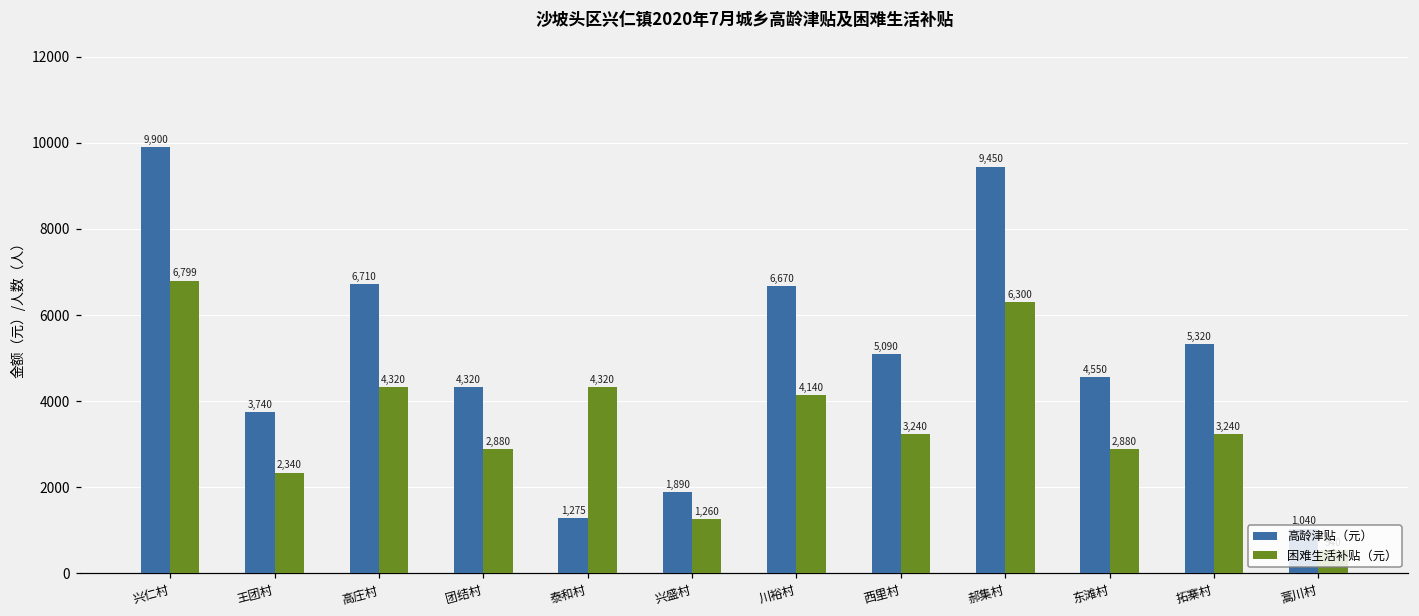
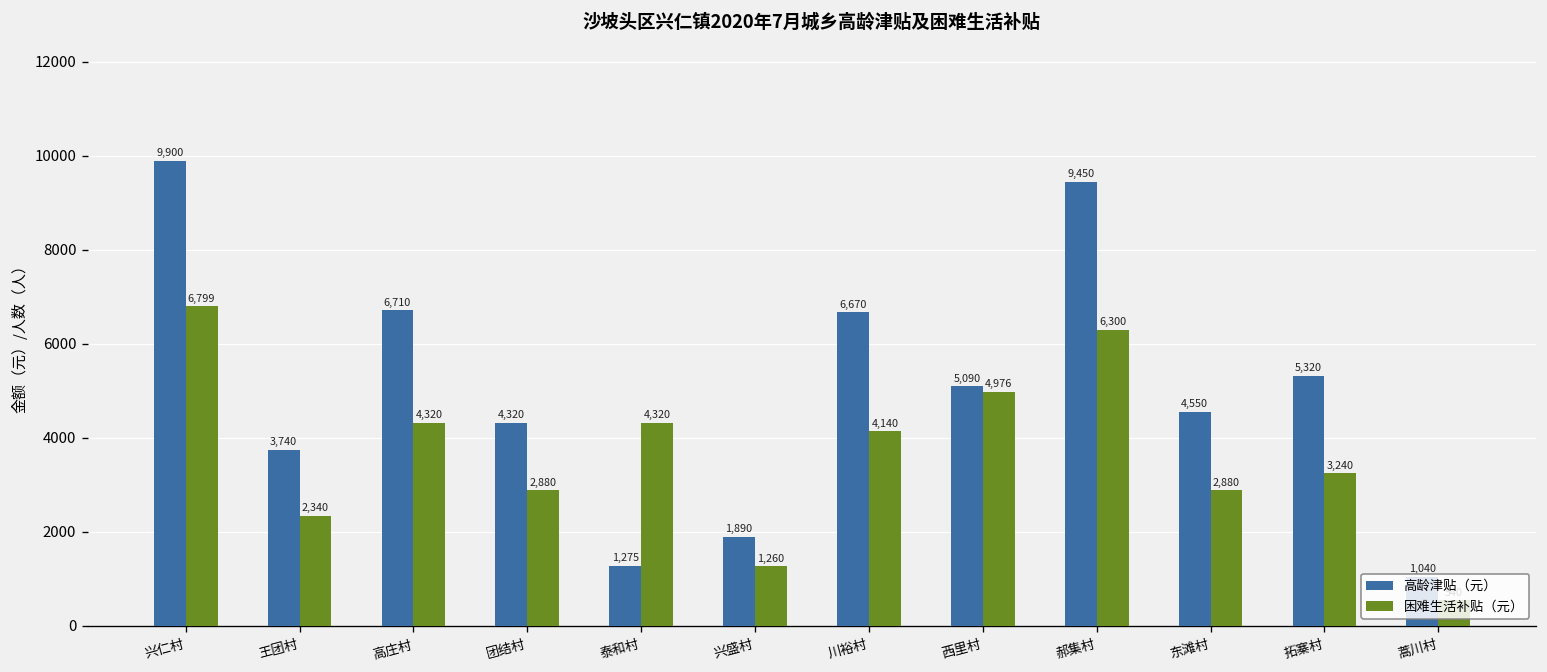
困难生活补贴（元）, 西里村: 3,240 -> 4,976
